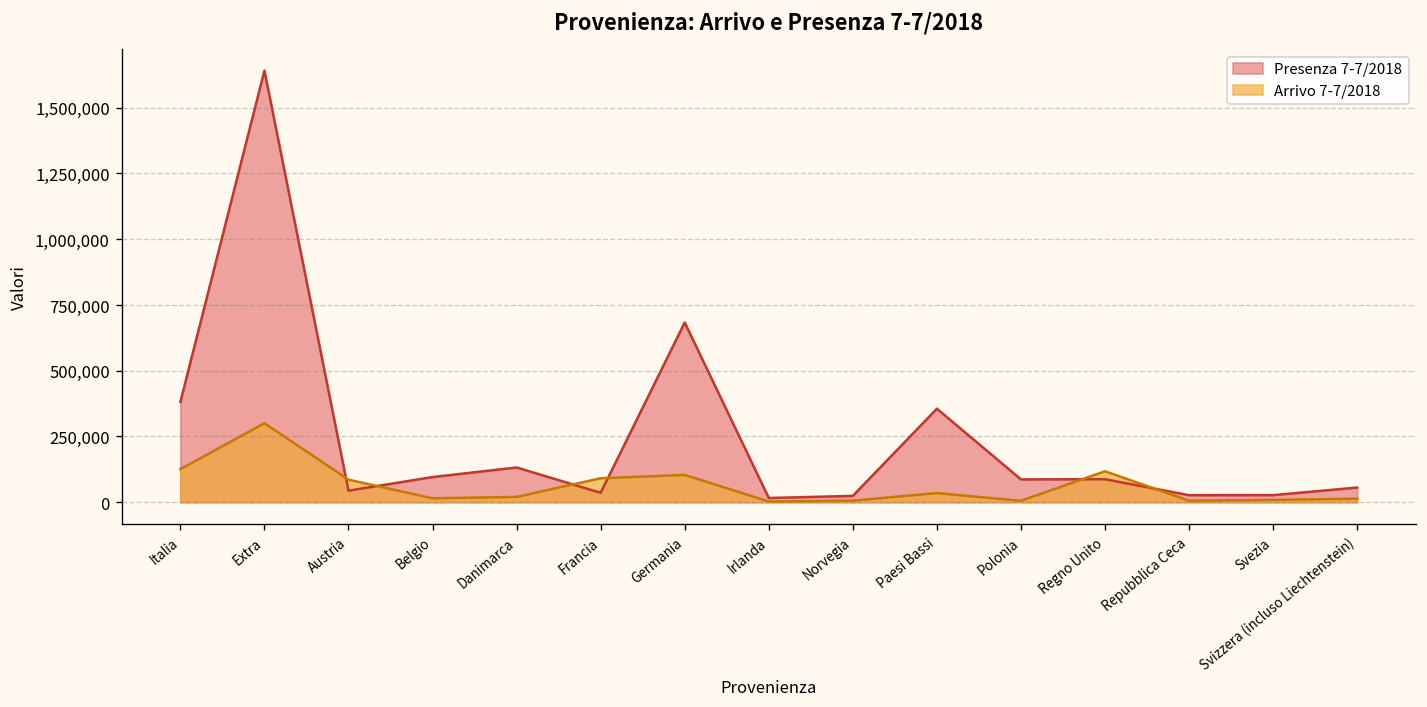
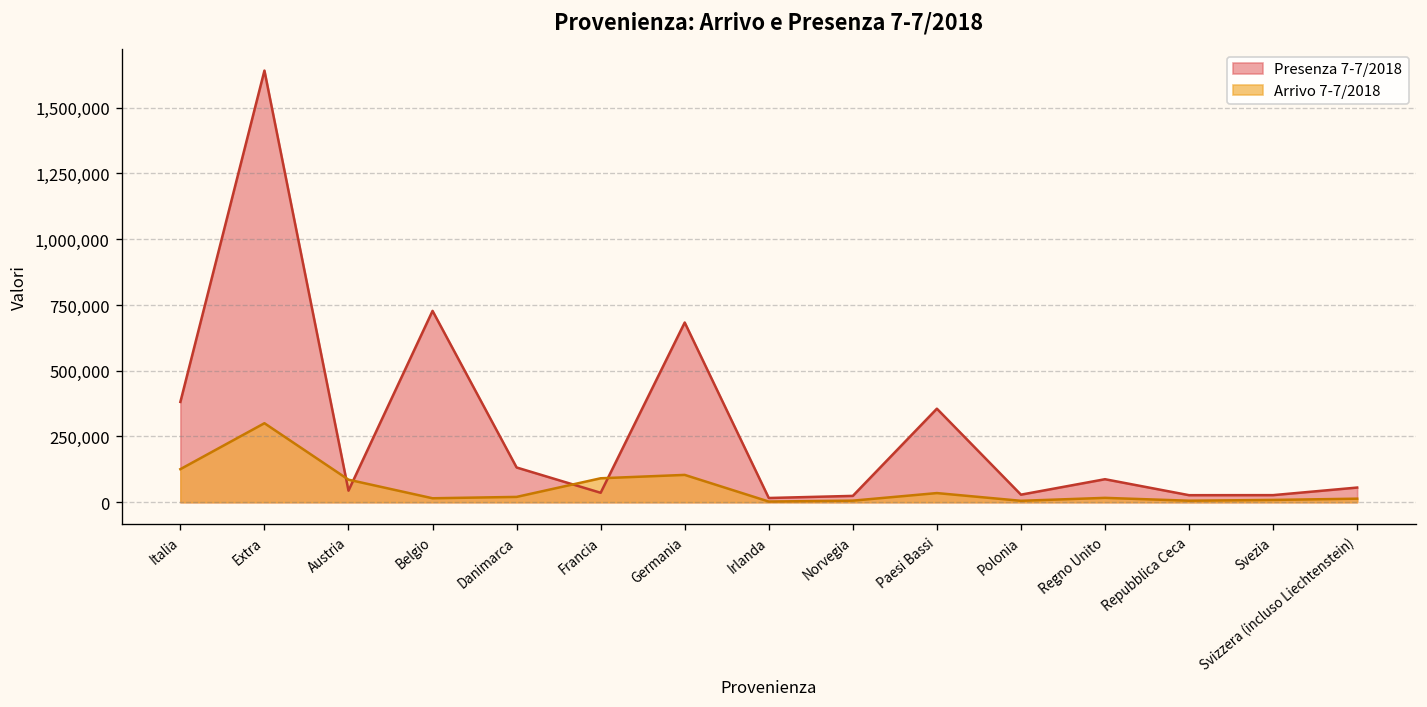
Presenza 7-7/2018, Belgio: 100,000 -> 730,000
Presenza 7-7/2018, Polonia: 90,000 -> 30,000
Arrivo 7-7/2018, Regno Unito: 120,000 -> 20,000
